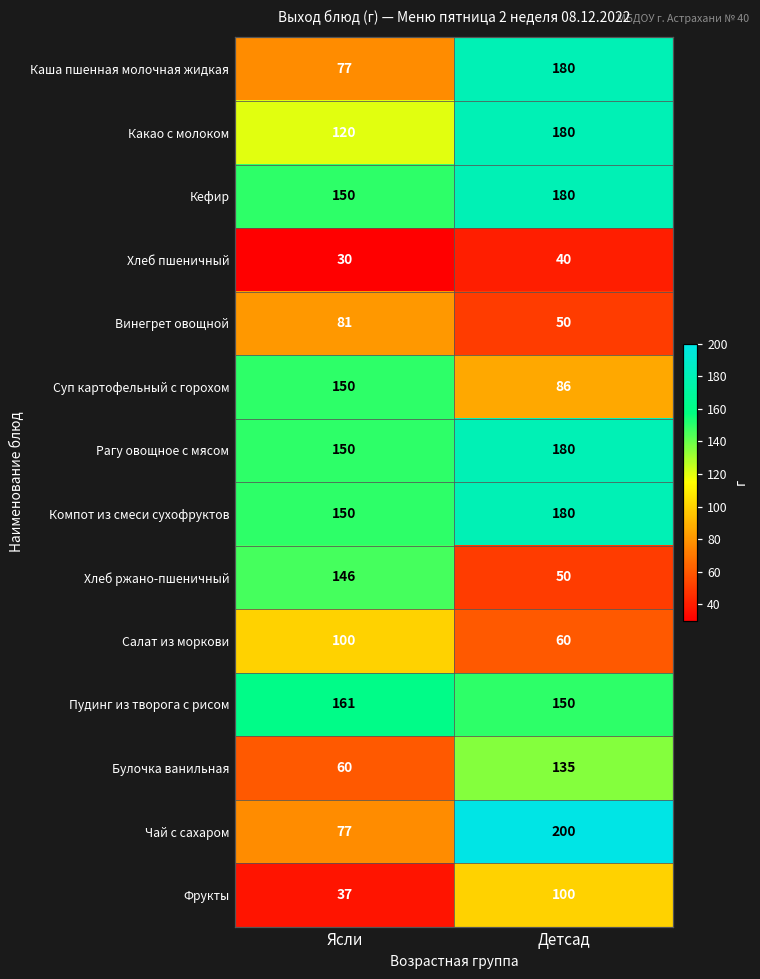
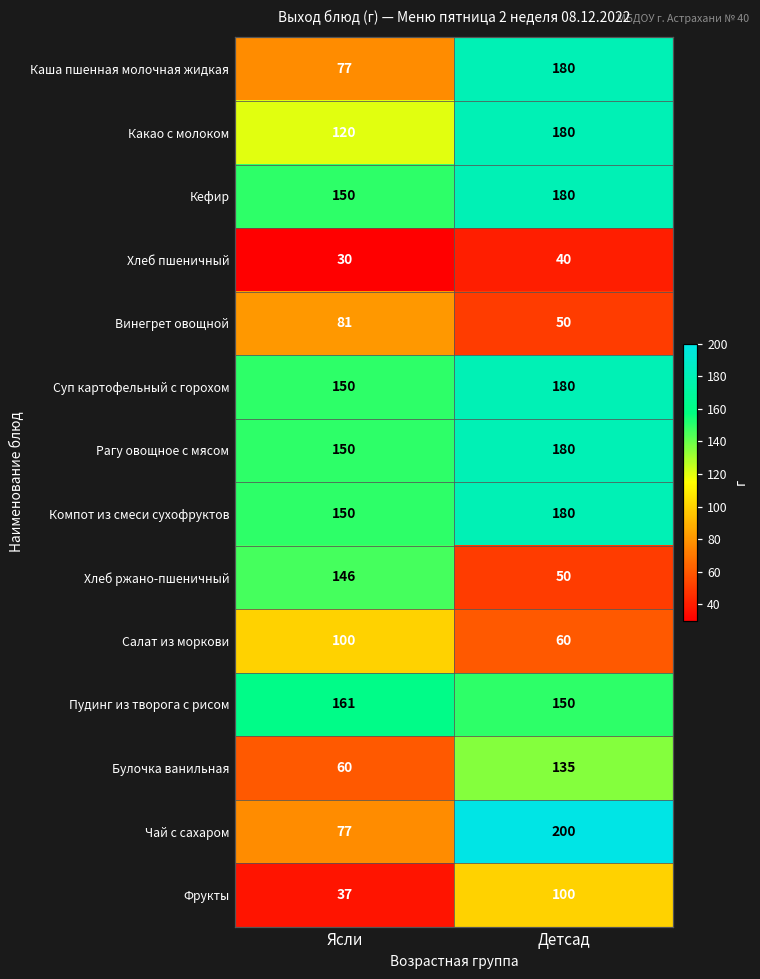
Суп картофельный с горохом, Детсад: 86 -> 180
